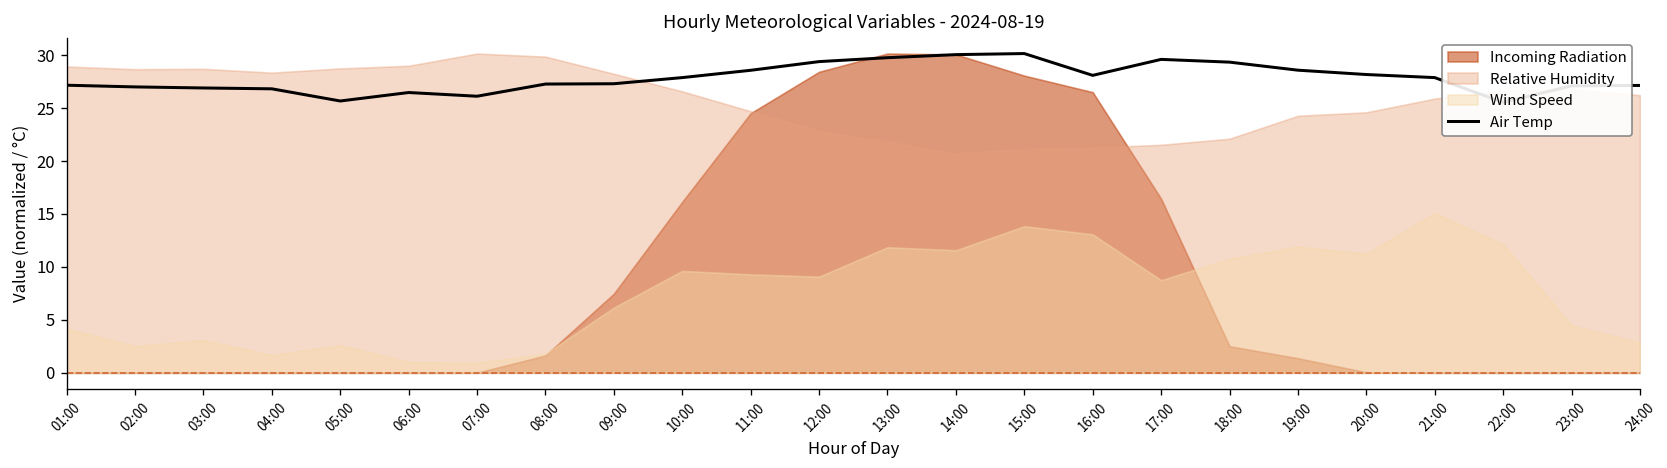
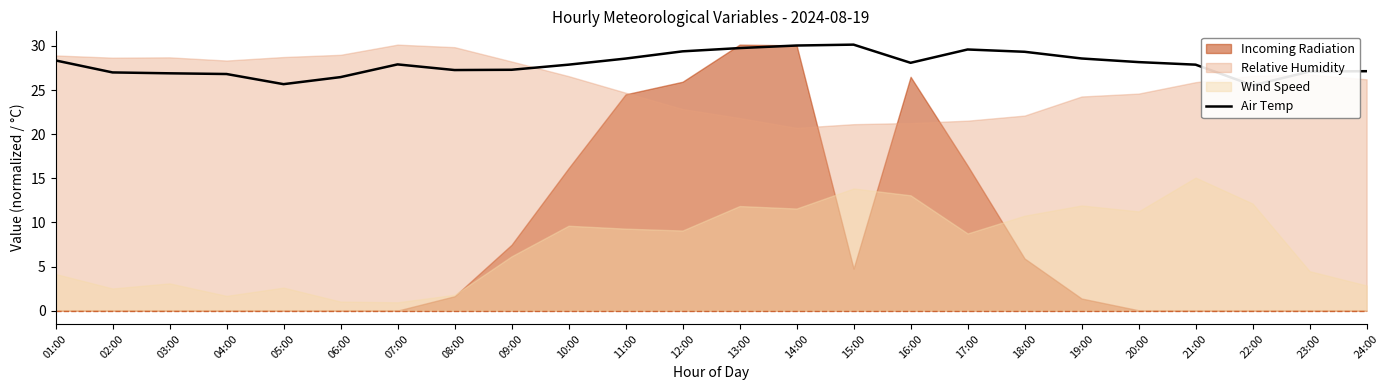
Air Temp, 01:00: 27 -> 28
Air Temp, 07:00: 26 -> 28
Incoming Radiation, 12:00: 28 -> 26
Incoming Radiation, 15:00: 28 -> 5
Incoming Radiation, 18:00: 3 -> 6
